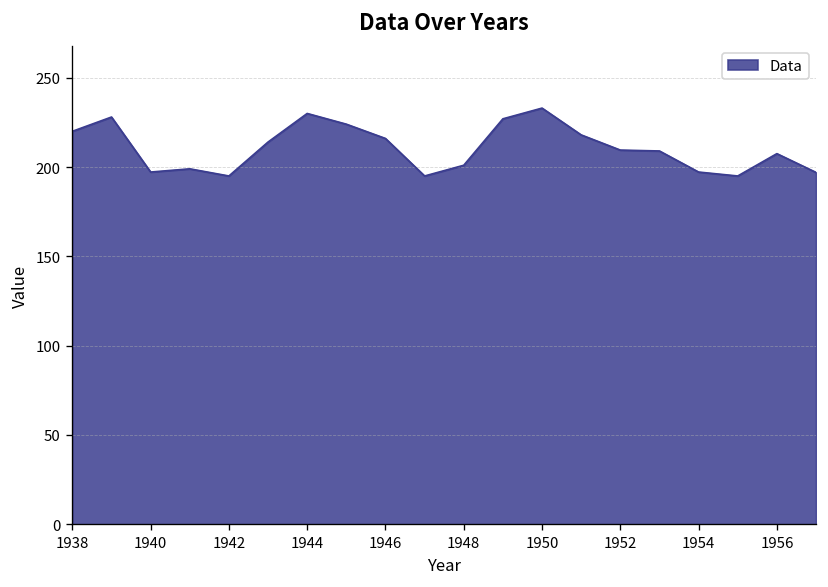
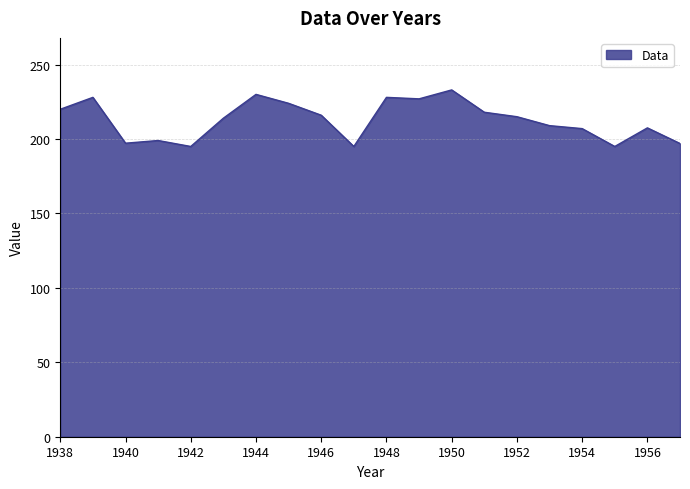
1948: 201 -> 228
1952: 210 -> 215
1954: 197 -> 207
